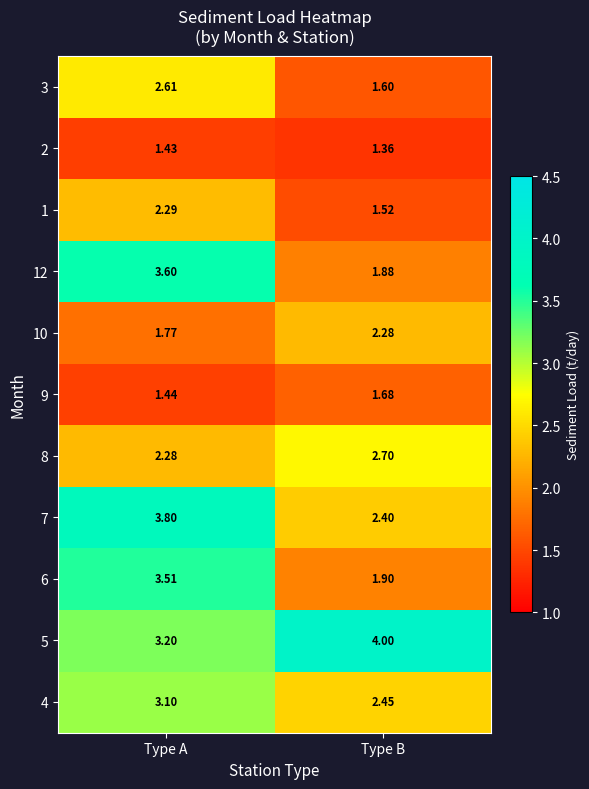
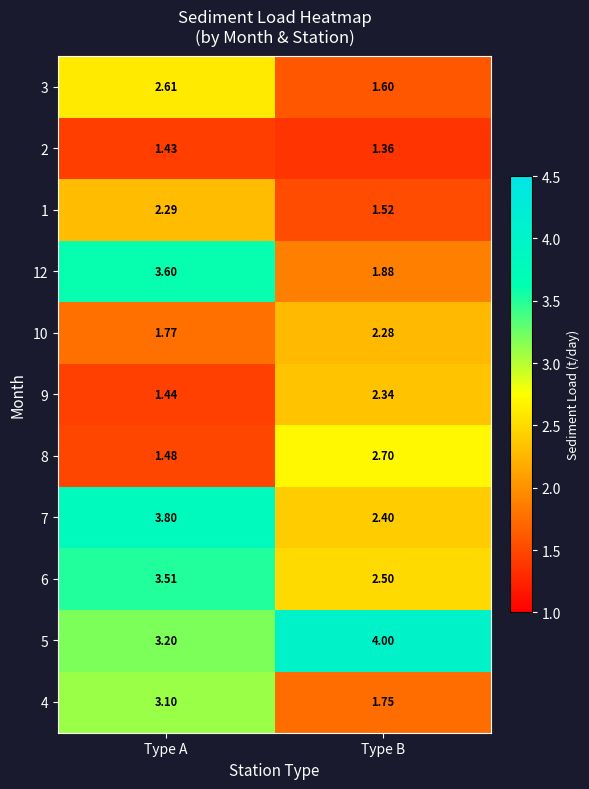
9, Type B: 1.68 -> 2.34
8, Type A: 2.28 -> 1.48
6, Type B: 1.90 -> 2.50
4, Type B: 2.45 -> 1.75
